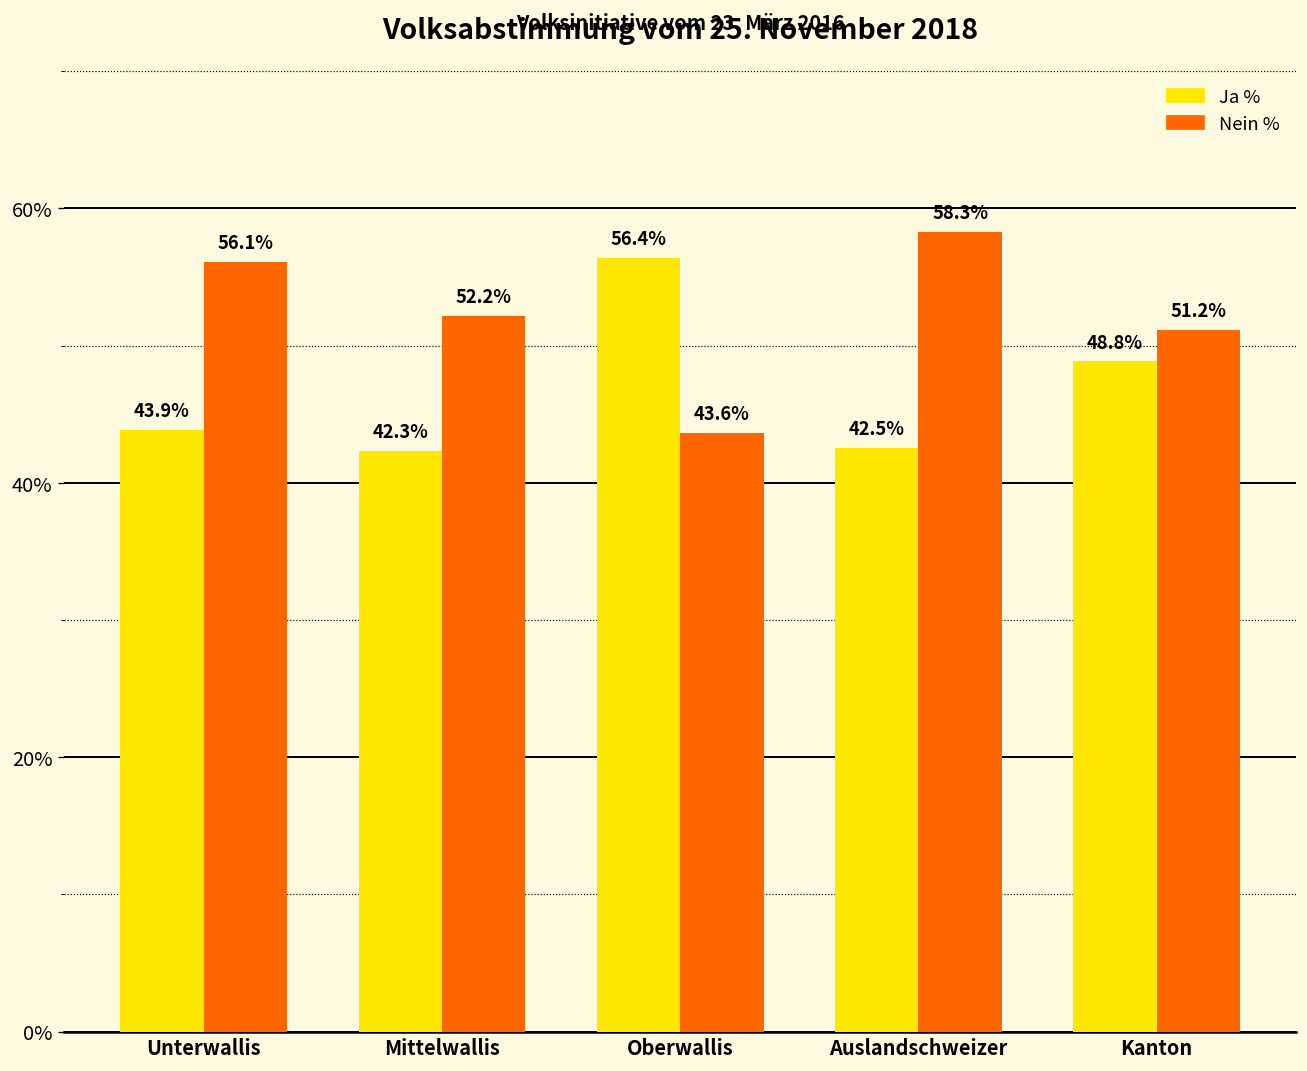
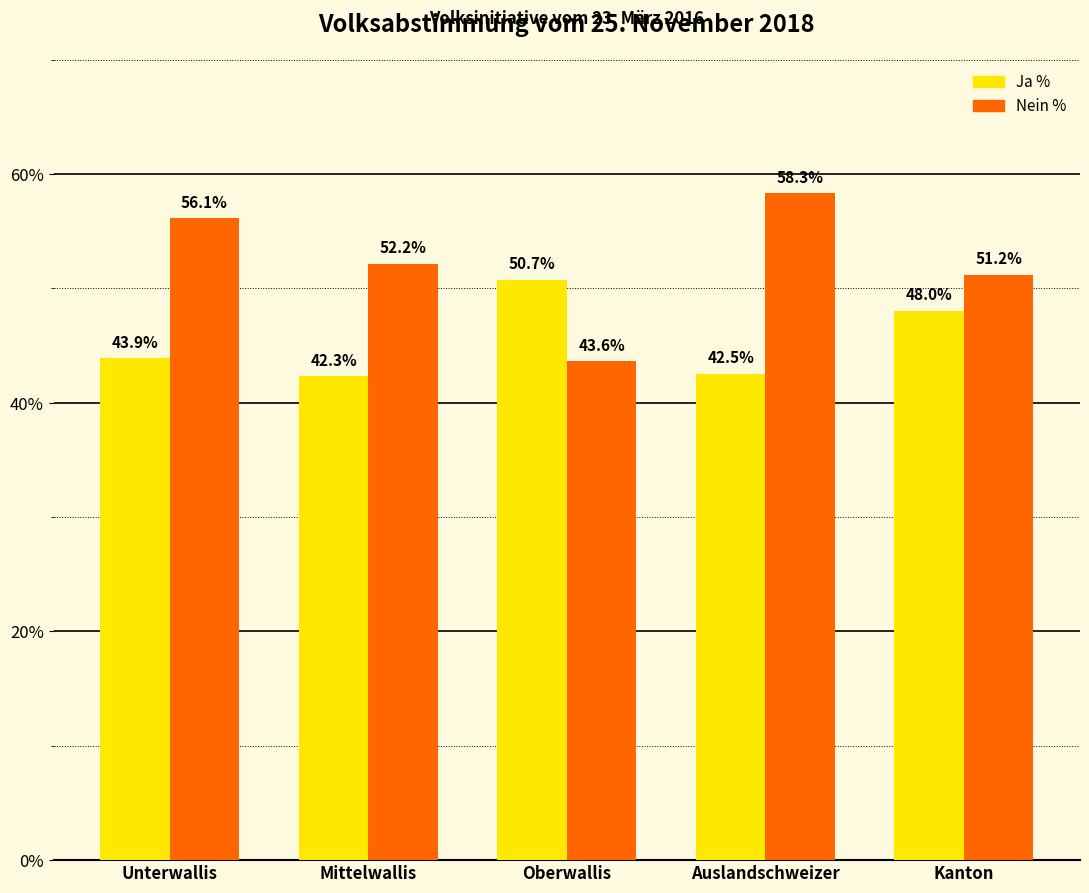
Ja %, Oberwallis: 56.4% -> 50.7%
Ja %, Kanton: 48.8% -> 48.0%
